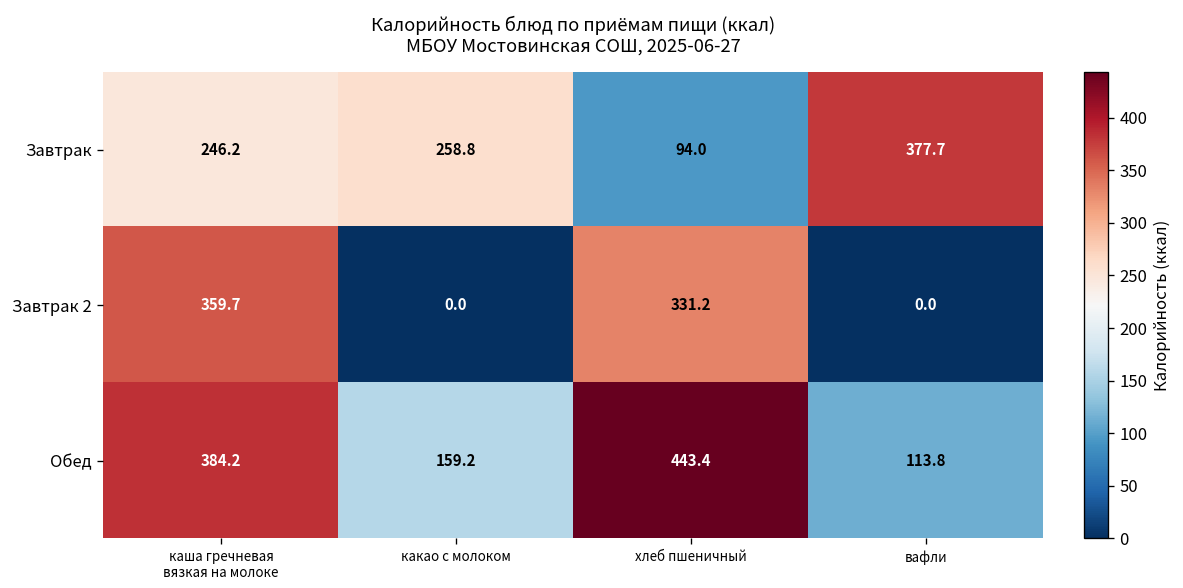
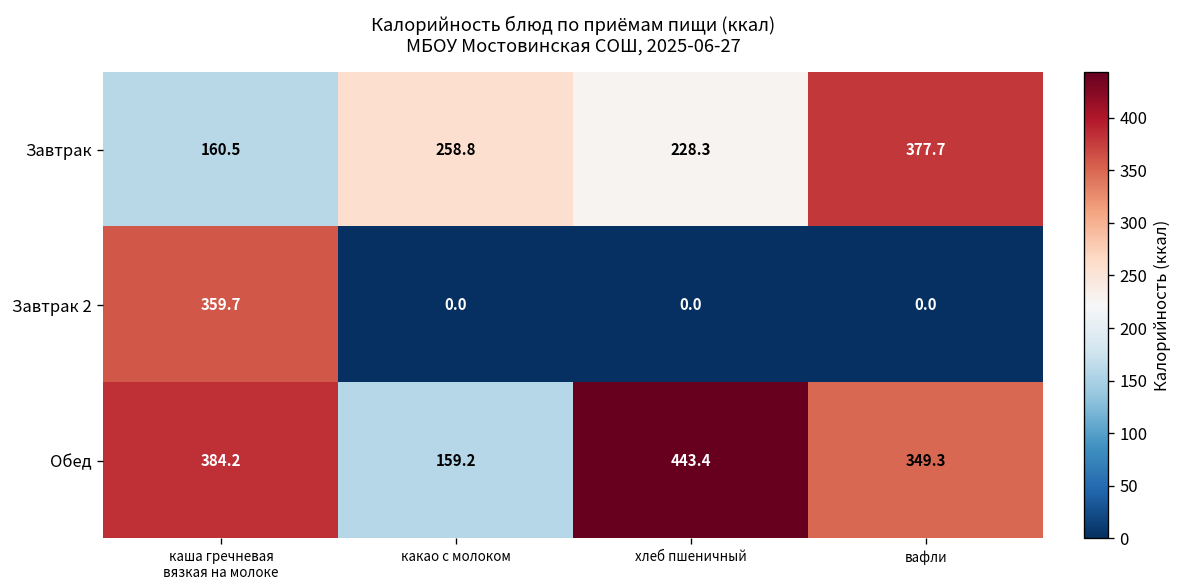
Завтрак, каша гречневая вязкая на молоке: 246.2 -> 160.5
Завтрак, хлеб пшеничный: 94.0 -> 228.3
Завтрак 2, хлеб пшеничный: 331.2 -> 0.0
Обед, вафли: 113.8 -> 349.3
